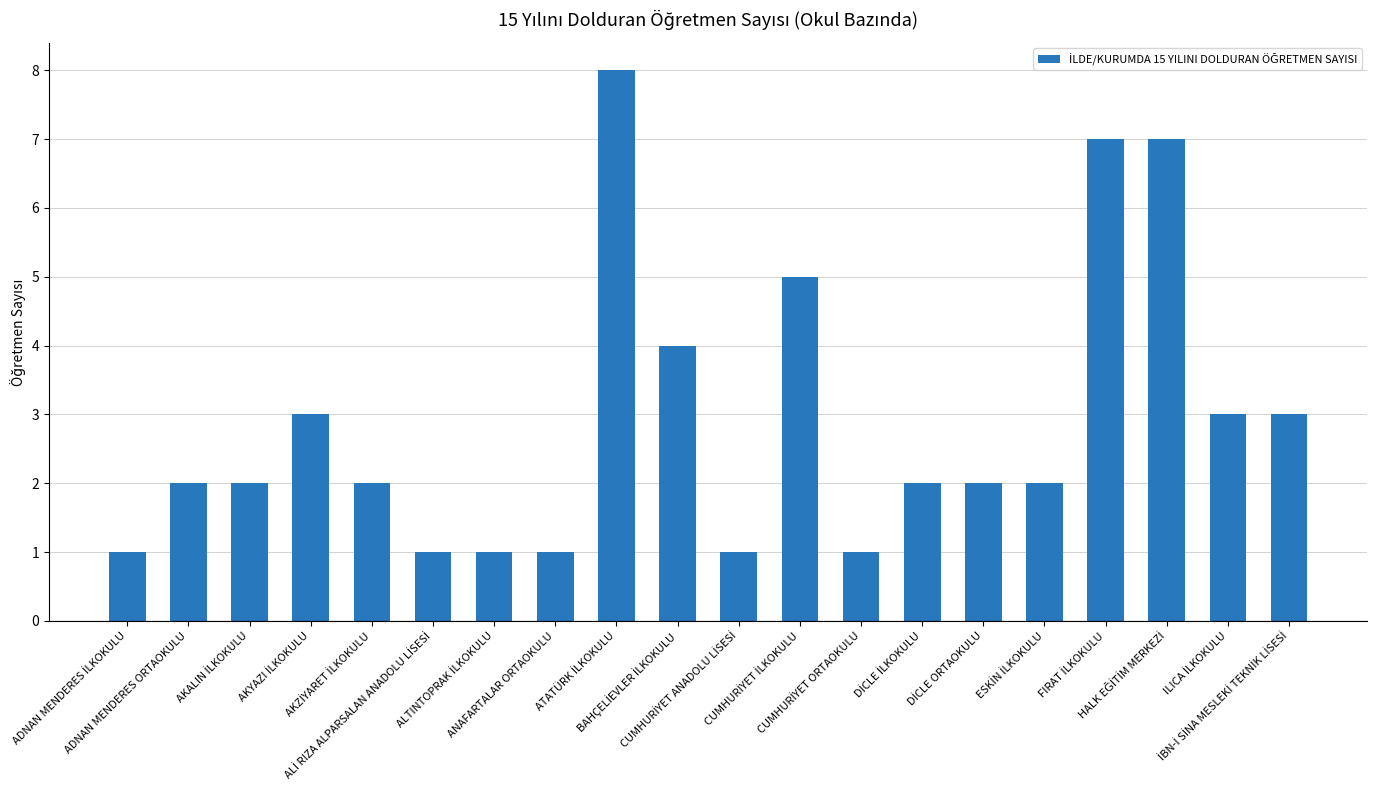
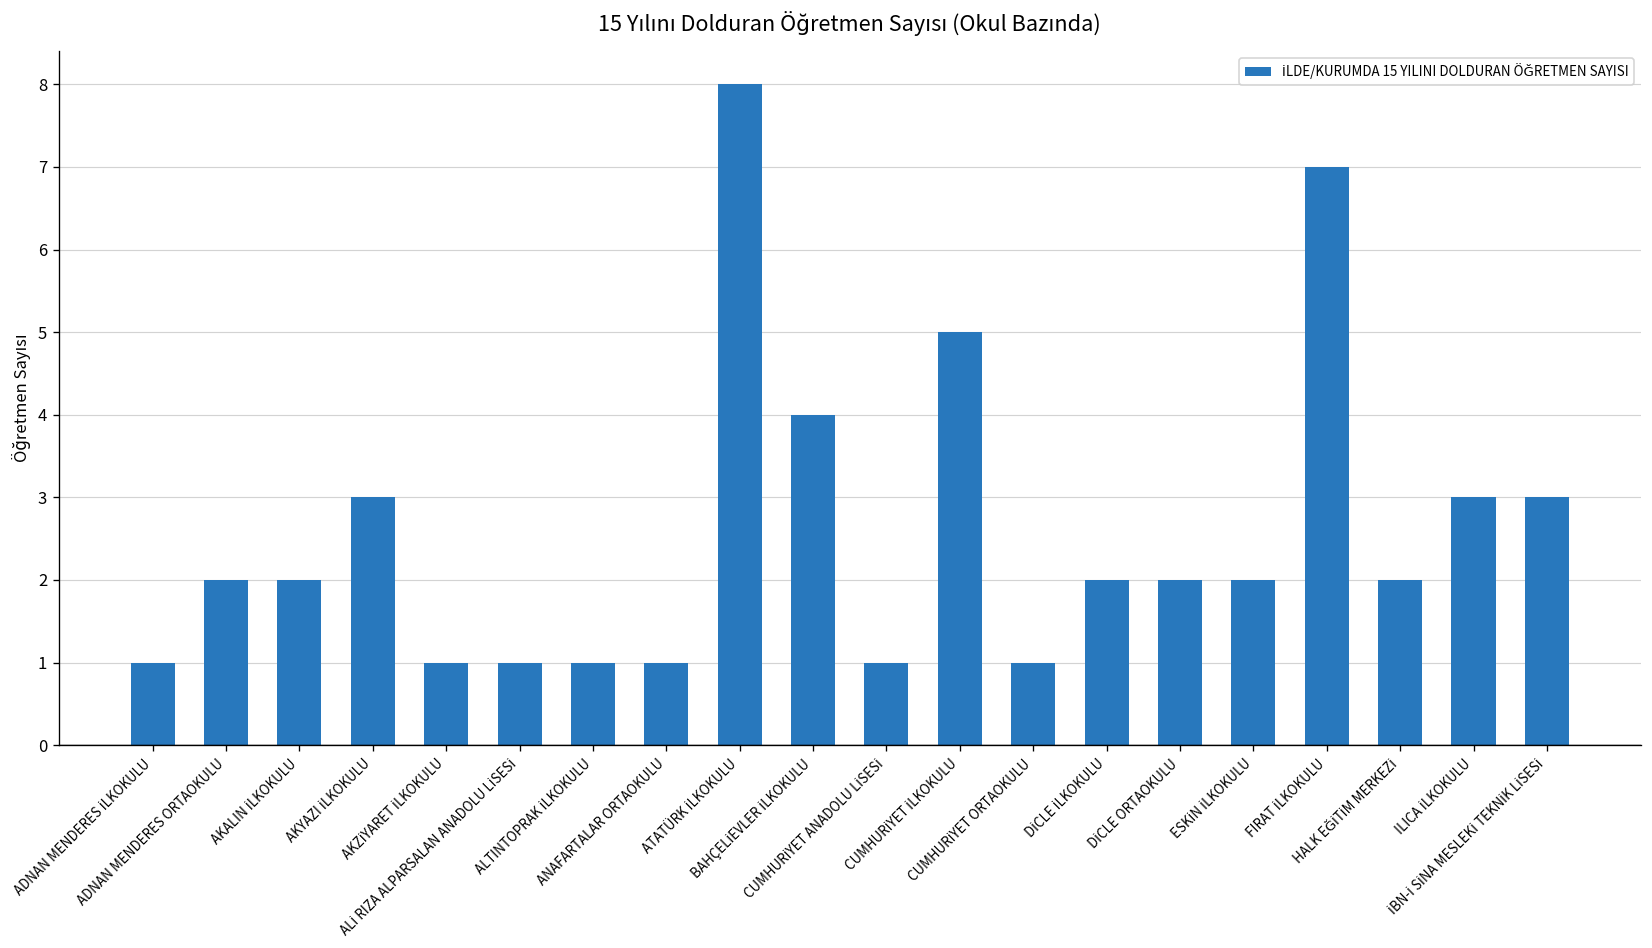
AKZİYARET İLKOKULU: 2 -> 1
HALK EĞİTİM MERKEZİ: 7 -> 2
